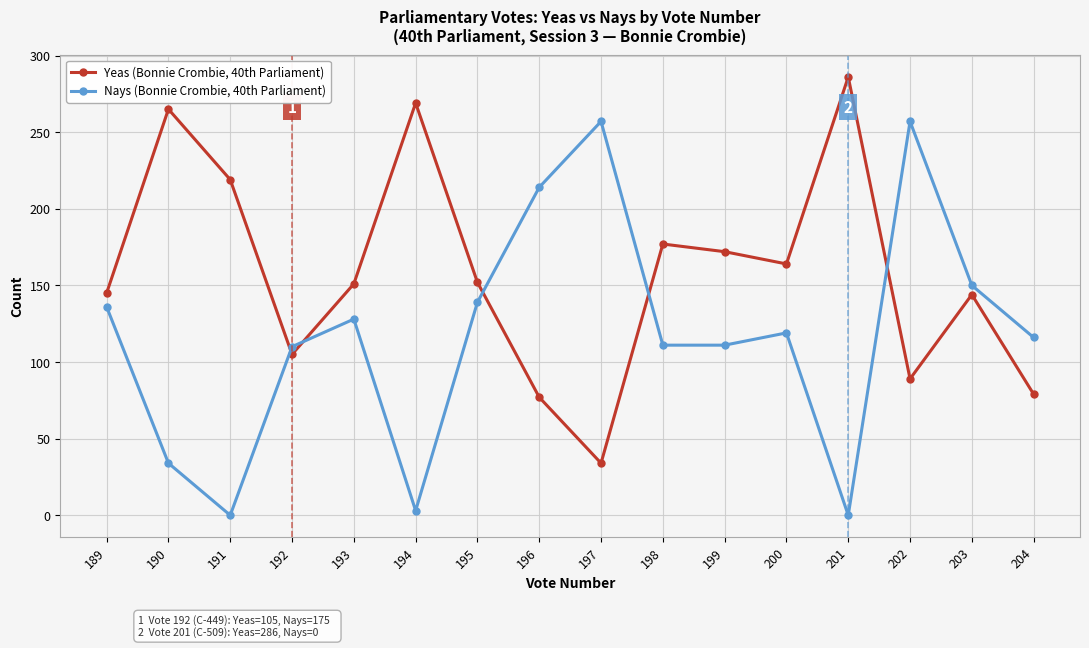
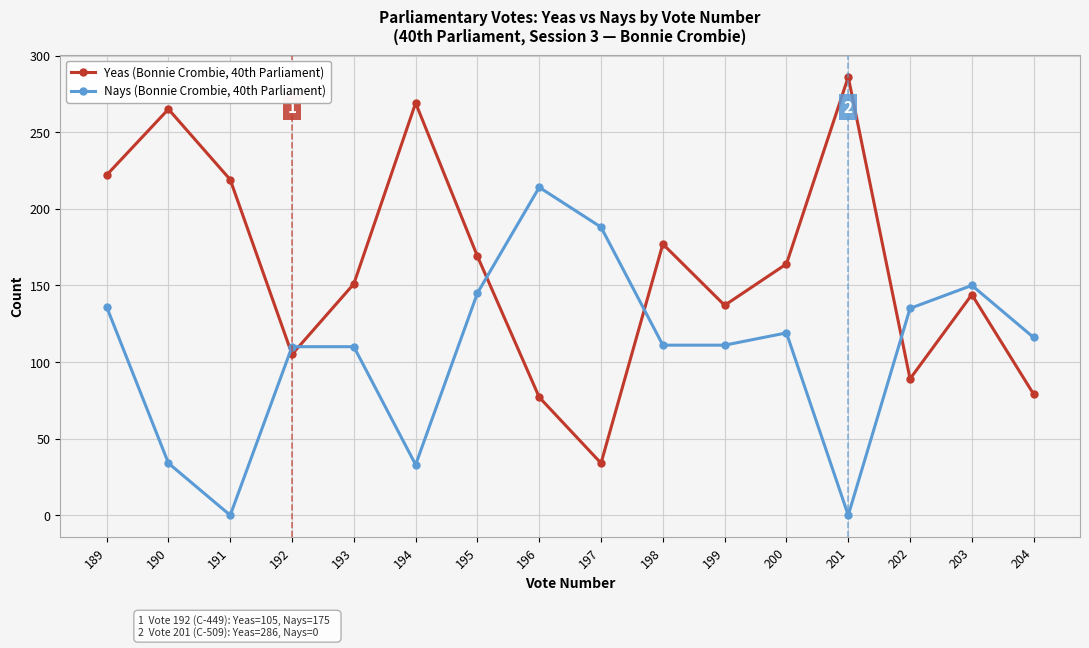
Yeas (Bonnie Crombie, 40th Parliament), 189: 145 -> 222
Nays (Bonnie Crombie, 40th Parliament), 193: 128 -> 110
Nays (Bonnie Crombie, 40th Parliament), 194: 3 -> 33
Yeas (Bonnie Crombie, 40th Parliament), 195: 152 -> 169
Nays (Bonnie Crombie, 40th Parliament), 195: 139 -> 145
Nays (Bonnie Crombie, 40th Parliament), 197: 257 -> 188
Yeas (Bonnie Crombie, 40th Parliament), 199: 172 -> 137
Nays (Bonnie Crombie, 40th Parliament), 202: 257 -> 135
